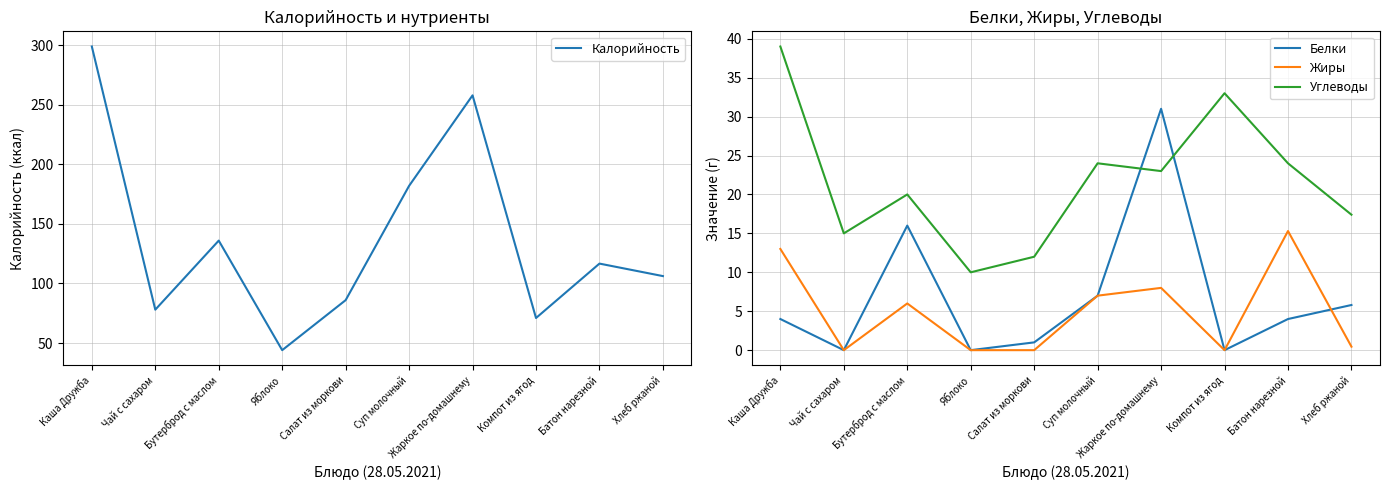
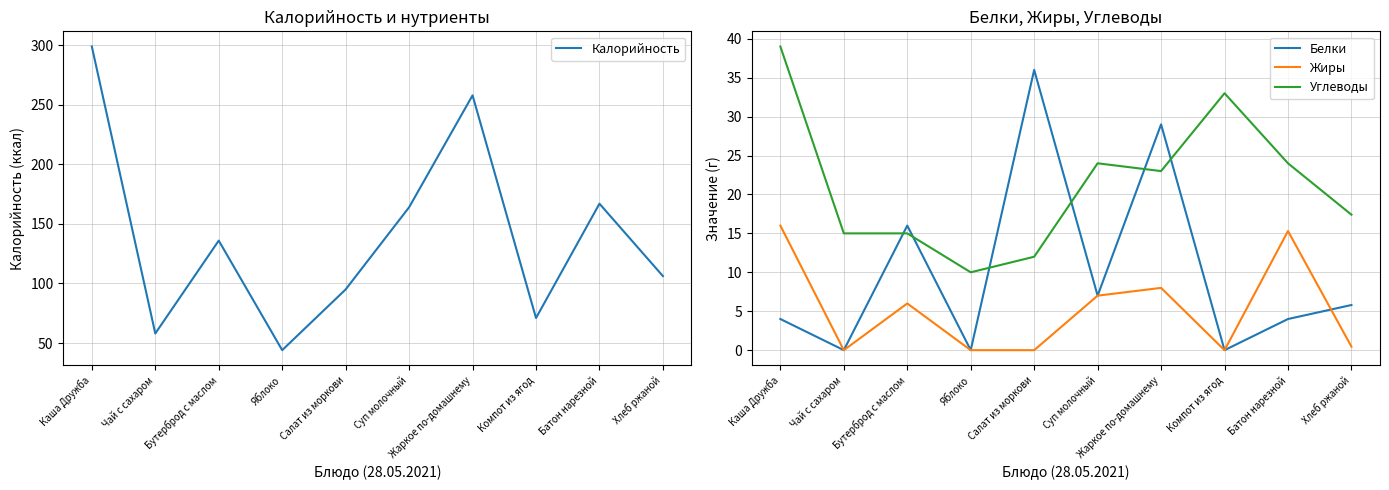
Калорийность и нутриенты, Чай с сахаром: 78 -> 58
Калорийность и нутриенты, Салат из моркови: 86 -> 95
Калорийность и нутриенты, Суп молочный: 182 -> 164
Калорийность и нутриенты, Батон нарезной: 117 -> 167
Белки, Жиры, Углеводы, Жиры, Каша Дружба: 13 -> 16
Белки, Жиры, Углеводы, Углеводы, Бутерброд с маслом: 20 -> 15
Белки, Жиры, Углеводы, Белки, Салат из моркови: 1 -> 36
Белки, Жиры, Углеводы, Белки, Жаркое по-домашнему: 31 -> 29
